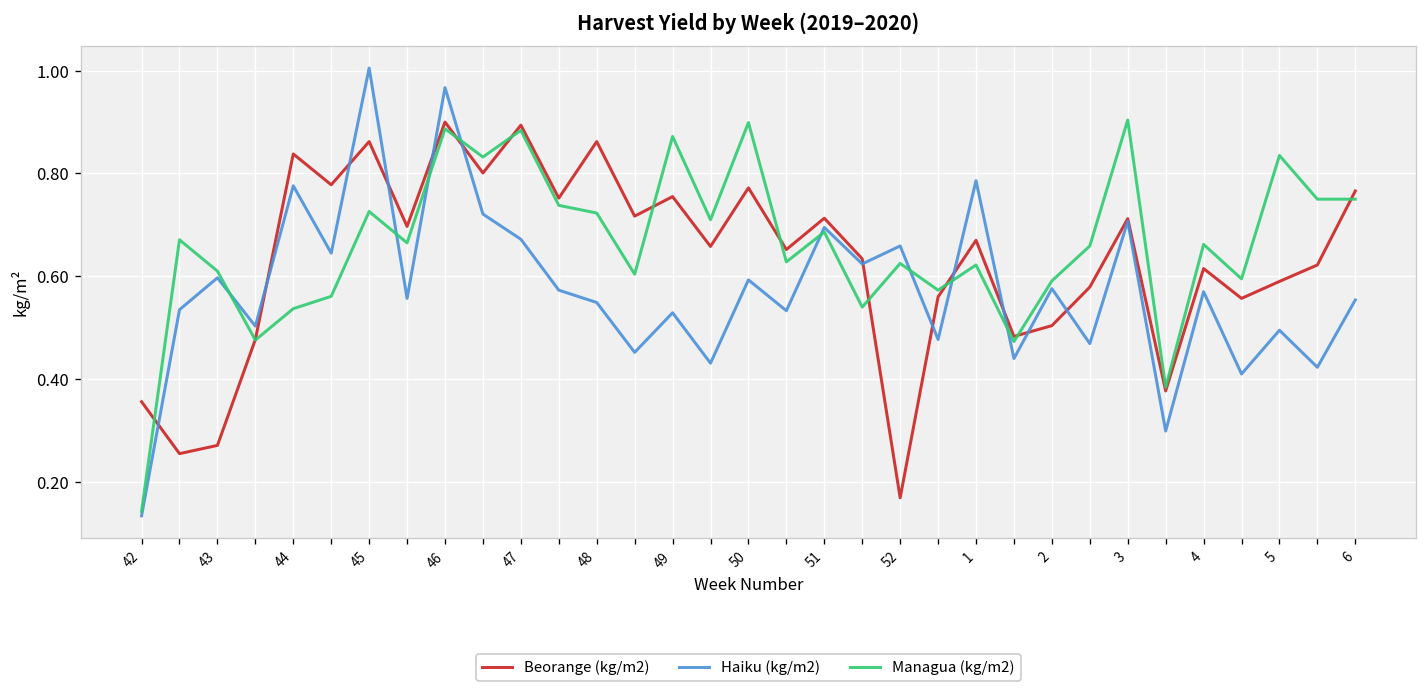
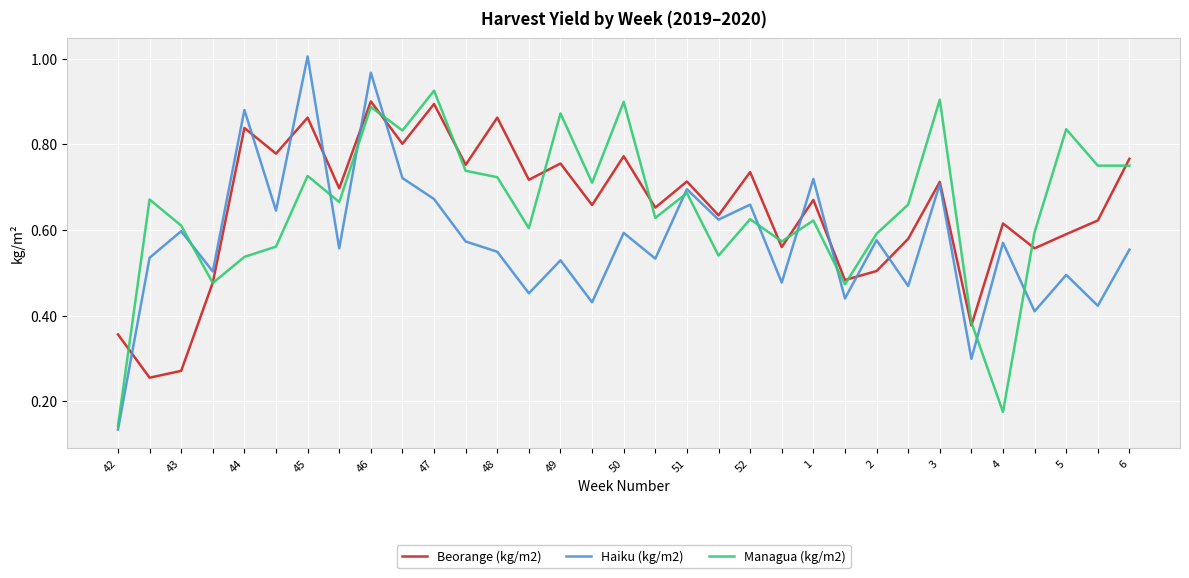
Haiku (kg/m2), 44: 0.78 -> 0.88
Managua (kg/m2), 47: 0.88 -> 0.93
Beorange (kg/m2), 52: 0.17 -> 0.74
Haiku (kg/m2), 1: 0.79 -> 0.72
Managua (kg/m2), 4: 0.66 -> 0.18
